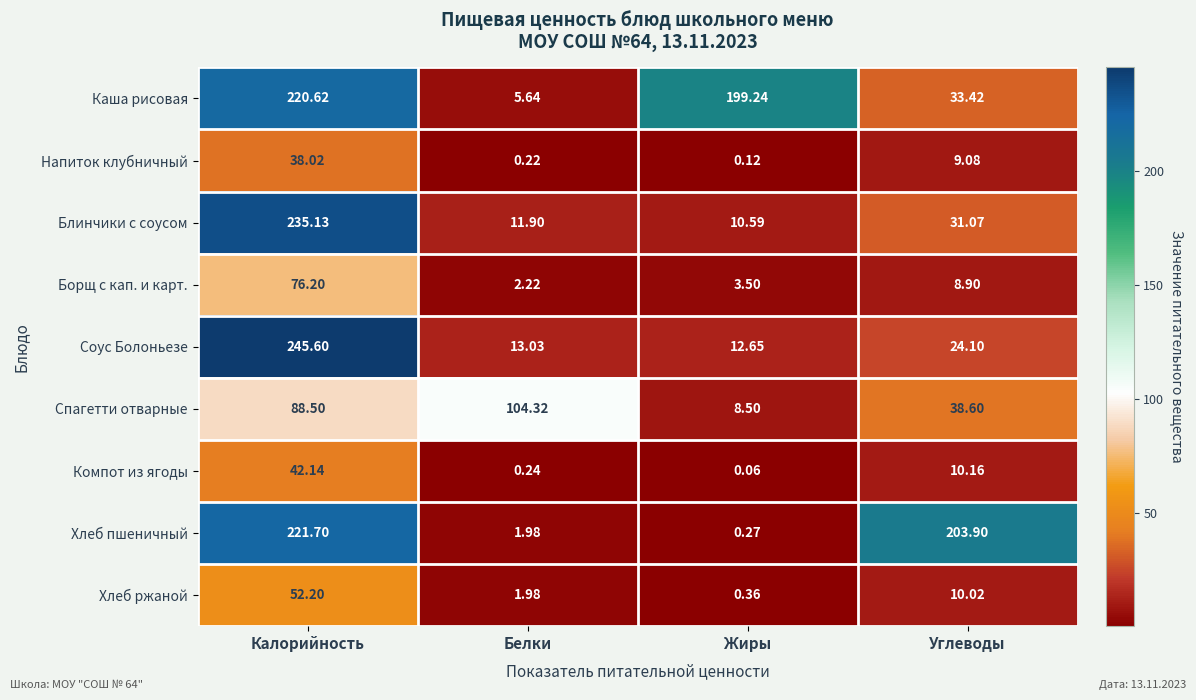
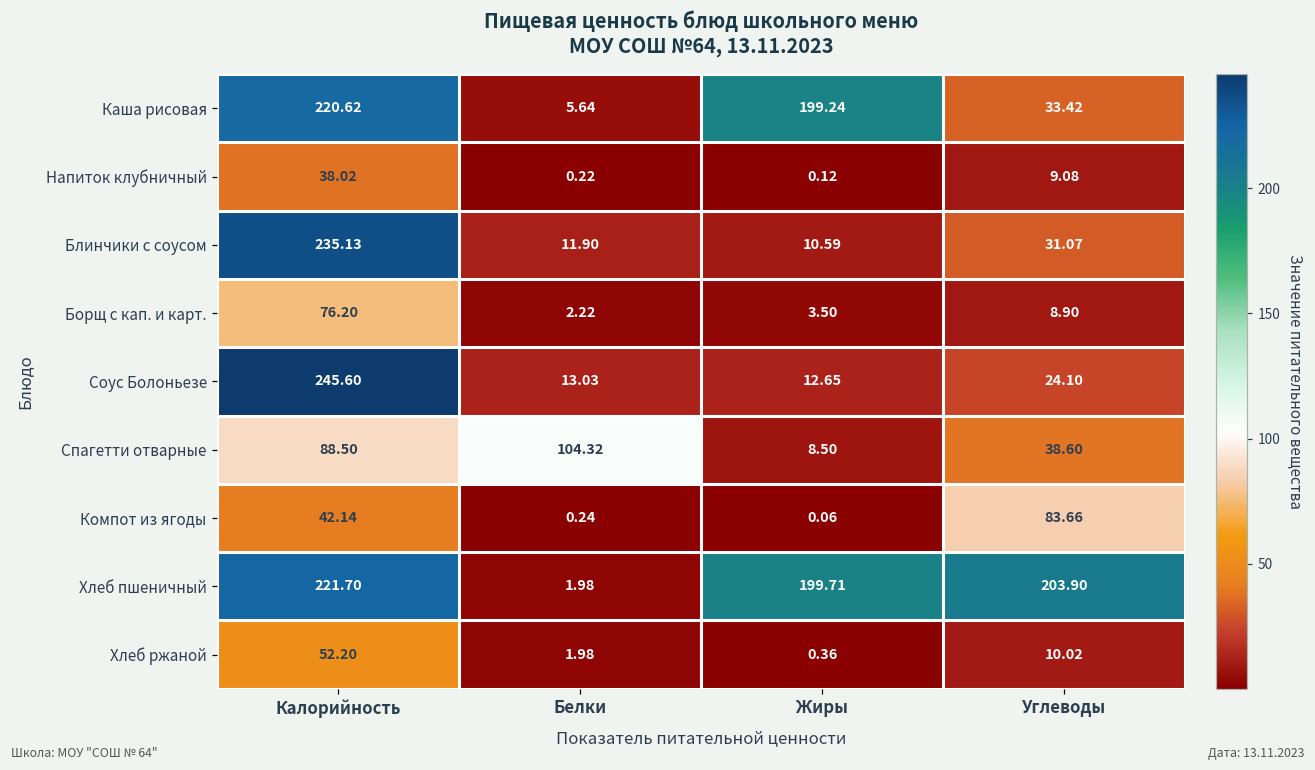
Компот из ягоды, Углеводы: 10.16 -> 83.66
Хлеб пшеничный, Жиры: 0.27 -> 199.71
